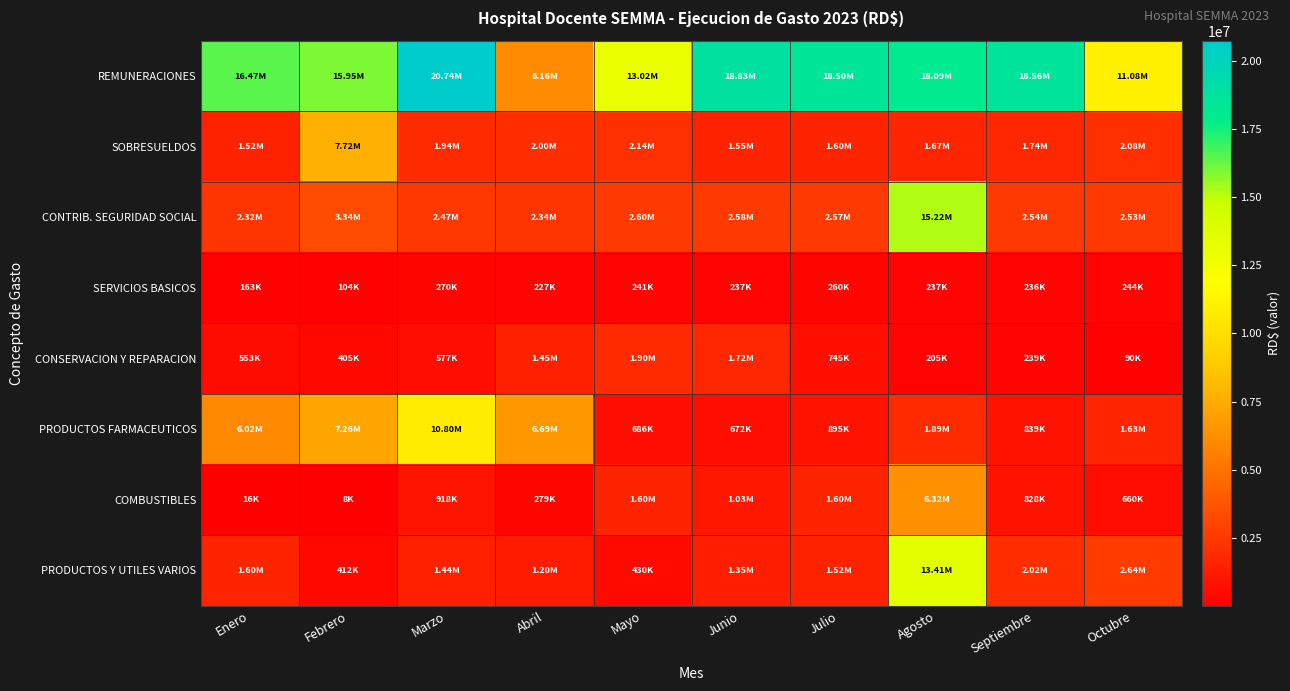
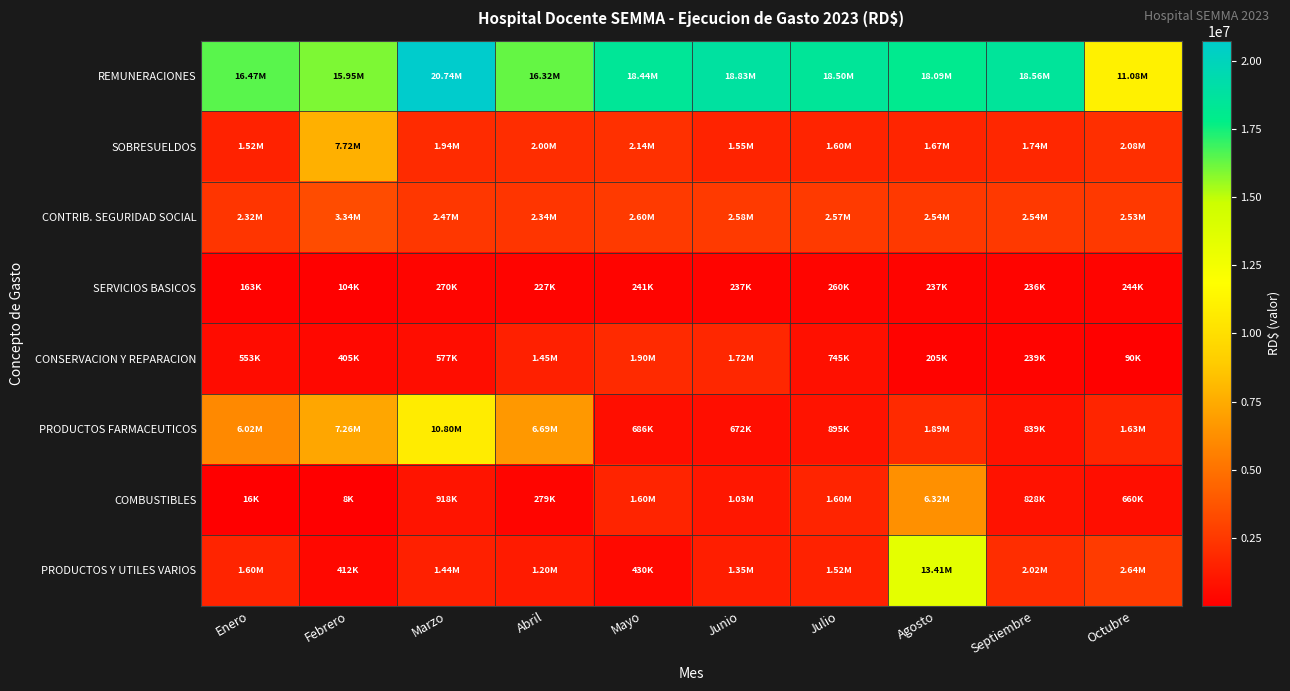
REMUNERACIONES, Abril: 6.16M -> 16.32M
REMUNERACIONES, Mayo: 13.02M -> 18.44M
CONTRIB. SEGURIDAD SOCIAL, Agosto: 15.22M -> 2.54M
